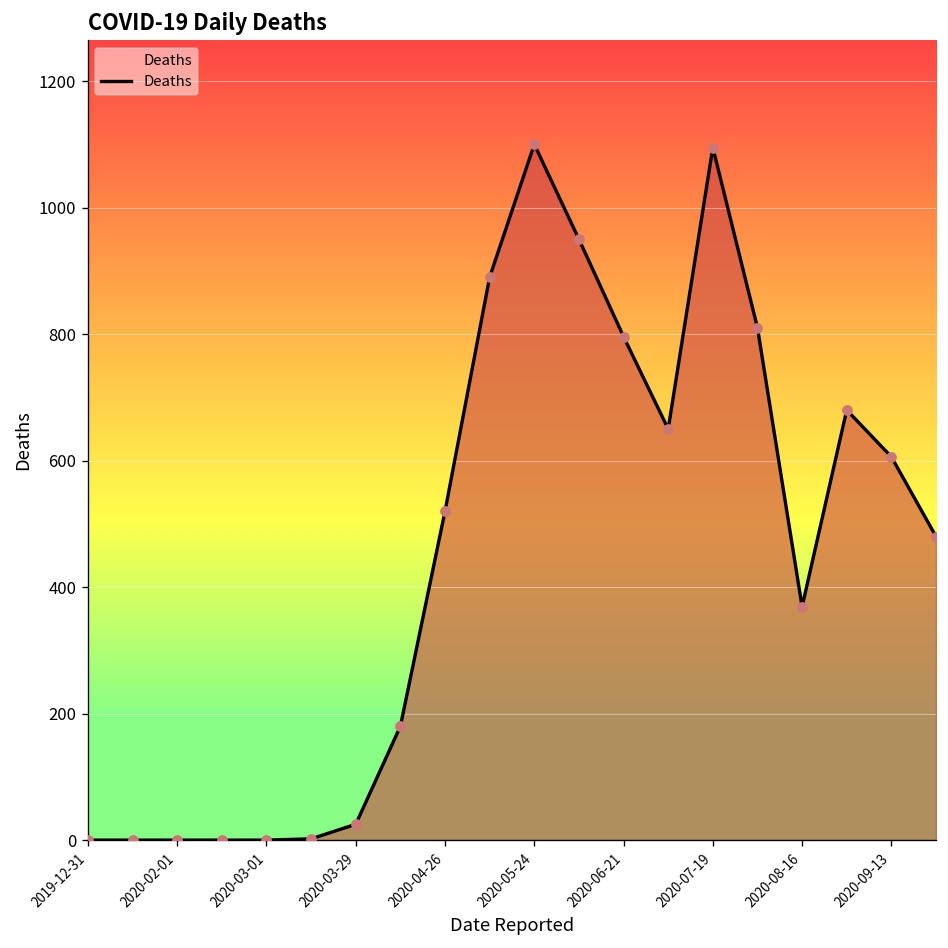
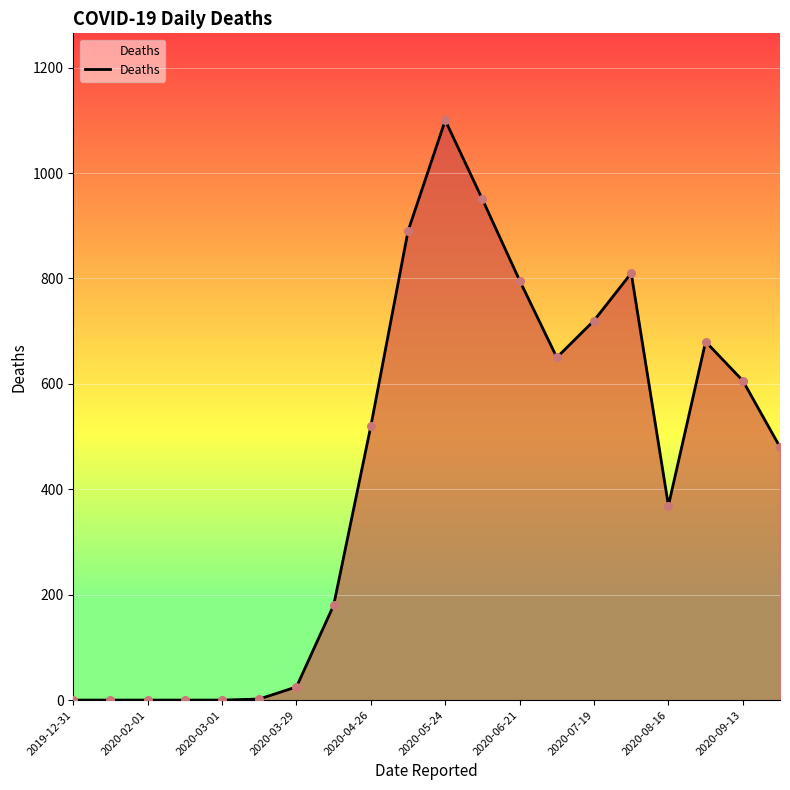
2020-07-19: 1100 -> 720
